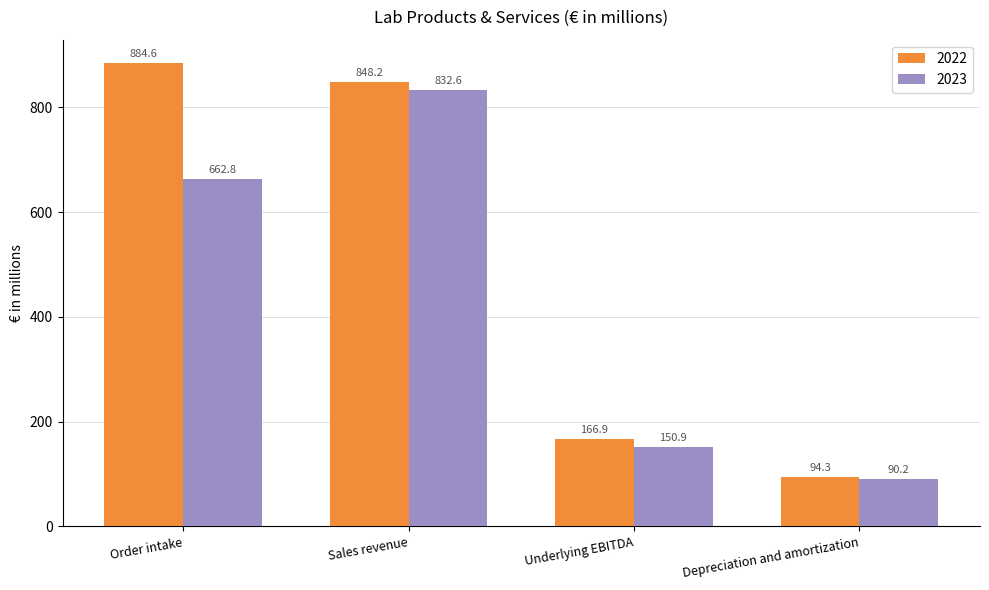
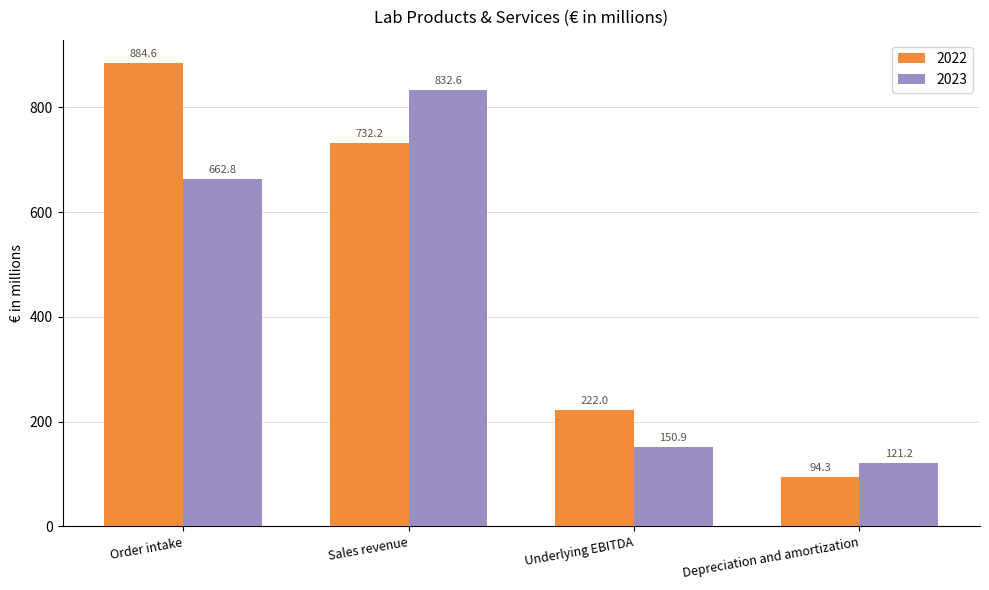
2022, Sales revenue: 848.2 -> 732.2
2022, Underlying EBITDA: 166.9 -> 222.0
2023, Depreciation and amortization: 90.2 -> 121.2
